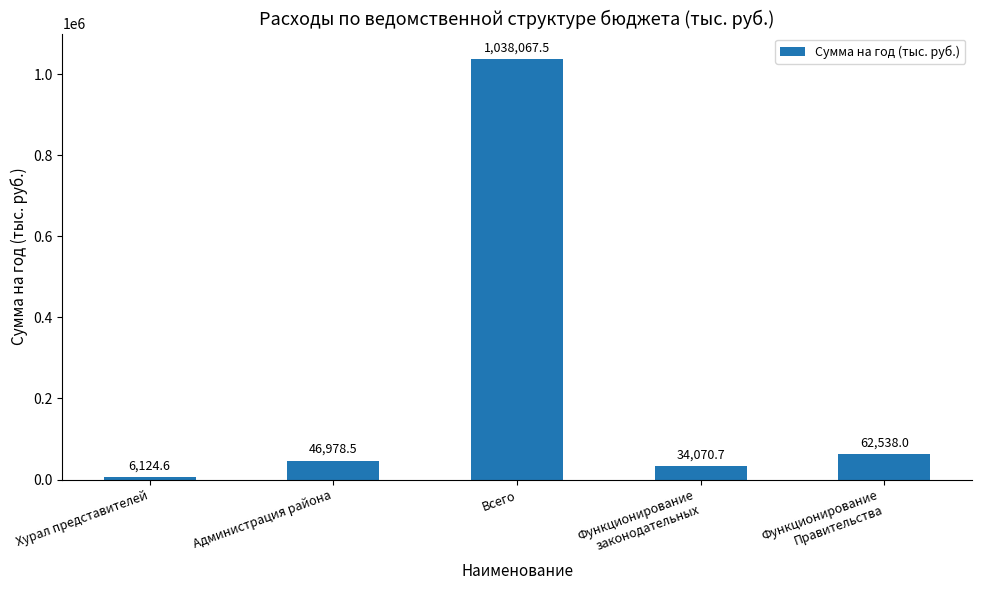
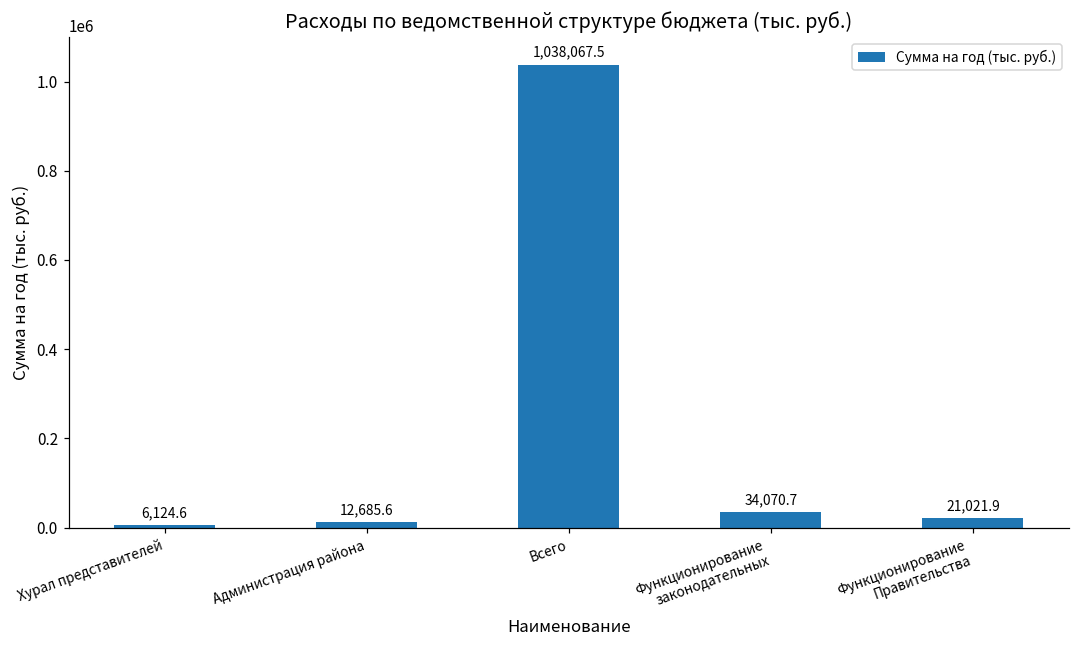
Администрация района: 46,978.5 -> 12,685.6
Функционирование Правительства: 62,538.0 -> 21,021.9
